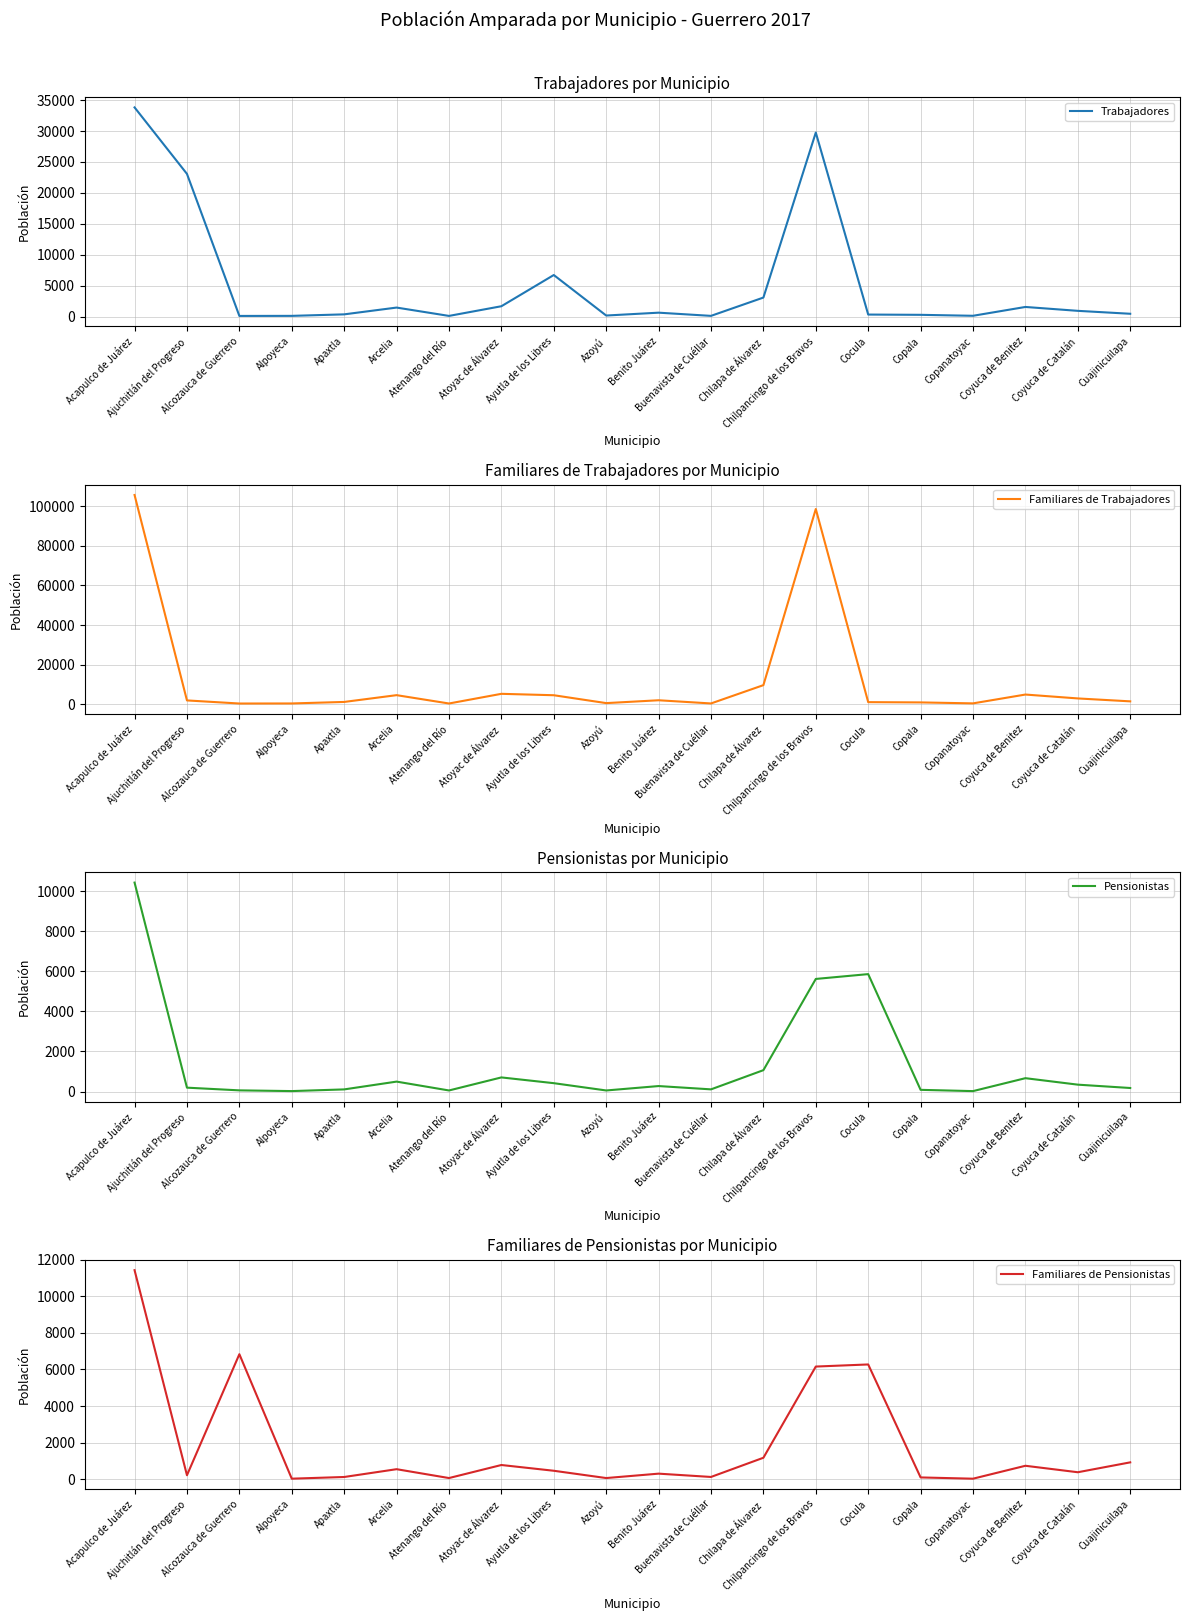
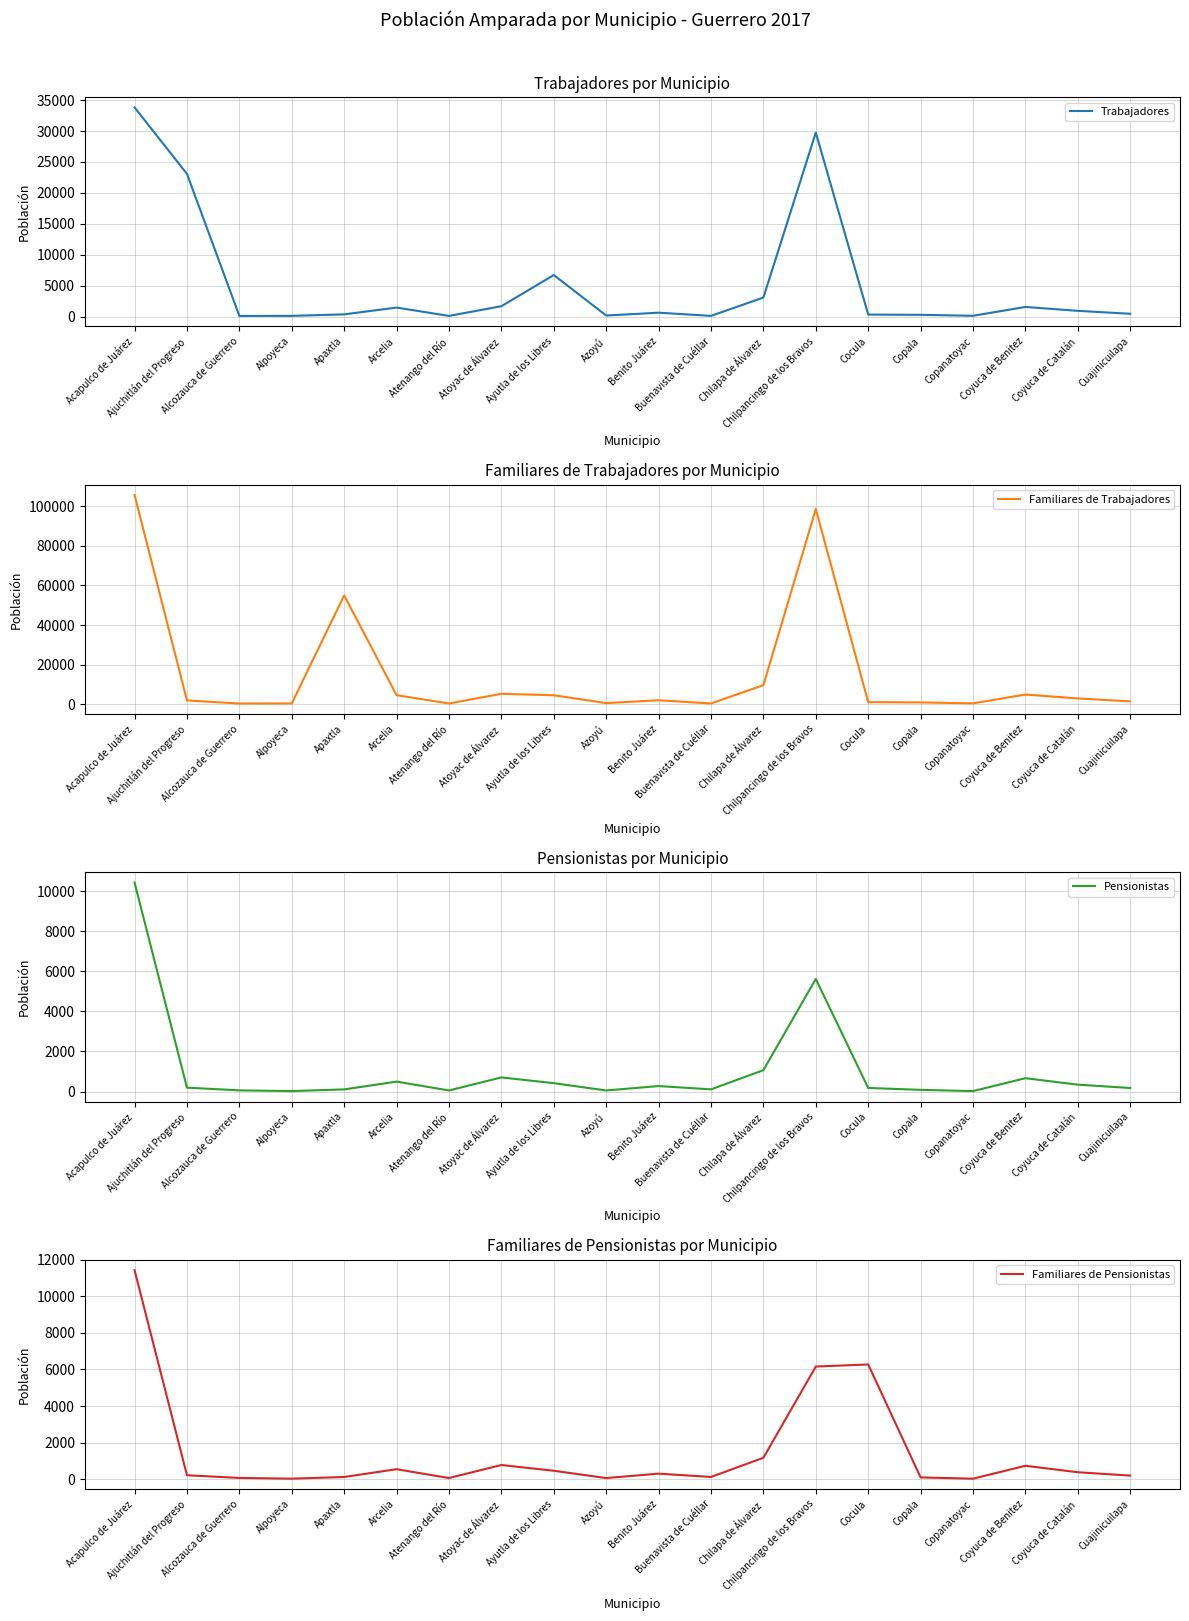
Familiares de Trabajadores por Municipio, Apaxtla: 1000 -> 55000
Pensionistas por Municipio, Cocula: 5900 -> 200
Familiares de Pensionistas por Municipio, Alcozauca de Guerrero: 6800 -> 100
Familiares de Pensionistas por Municipio, Cuajinicuilapa: 900 -> 200
